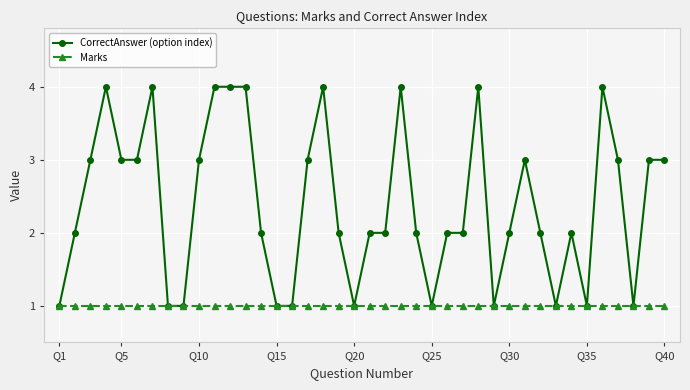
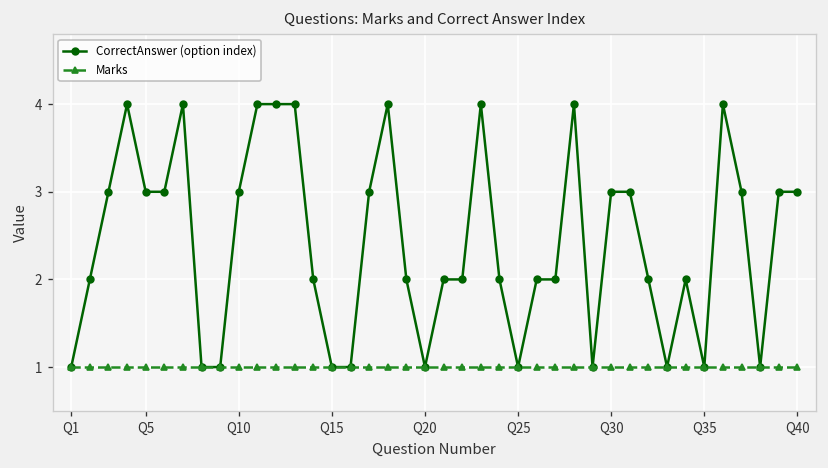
CorrectAnswer (option index), Q30: 2 -> 3
